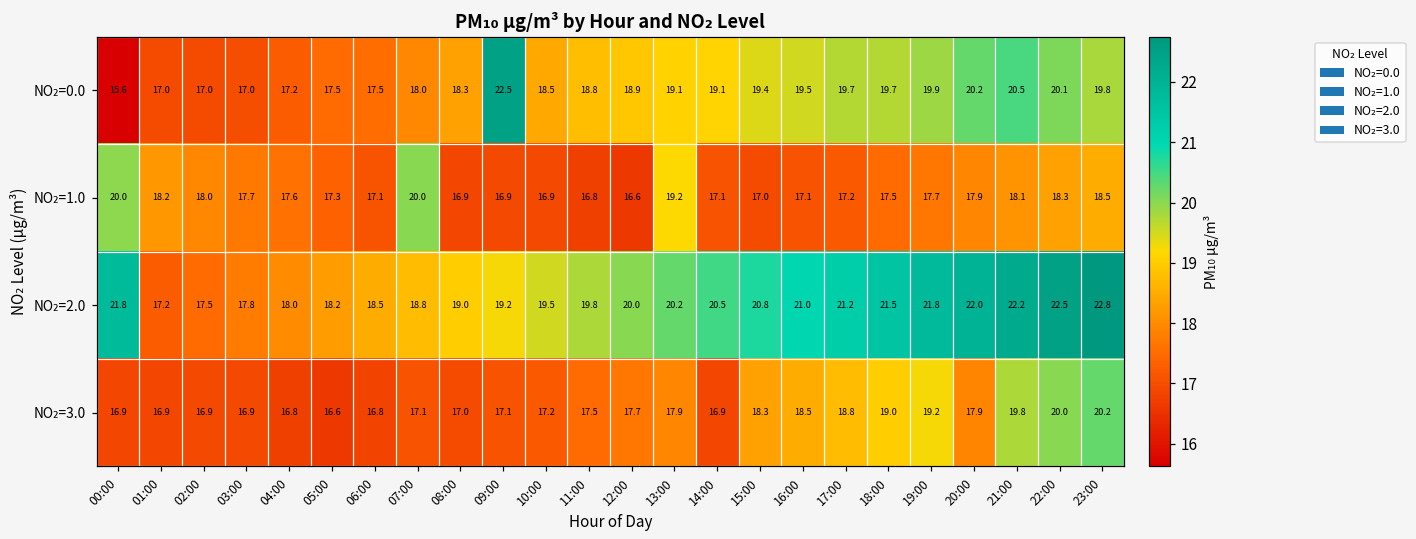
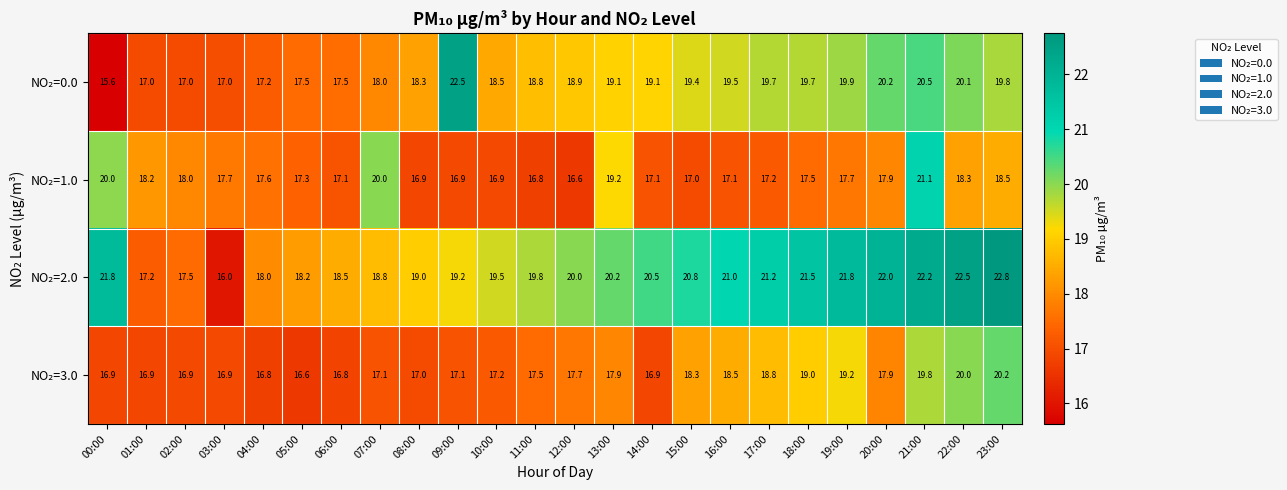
NO₂=1.0, 21:00: 18.1 -> 21.1
NO₂=2.0, 03:00: 17.8 -> 16.0
